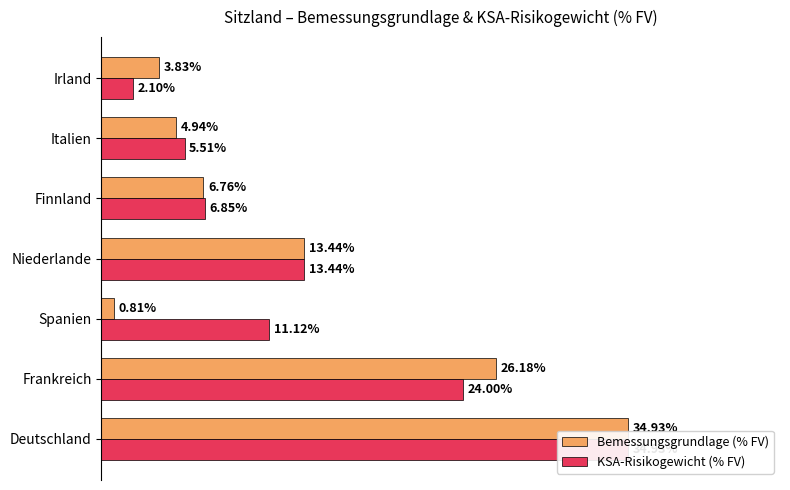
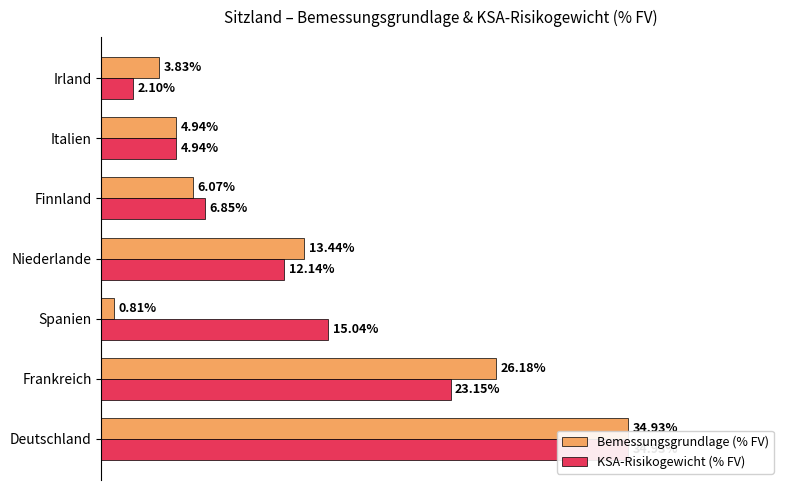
KSA-Risikogewicht (% FV), Italien: 5.51% -> 4.94%
Bemessungsgrundlage (% FV), Finnland: 6.76% -> 6.07%
KSA-Risikogewicht (% FV), Niederlande: 13.44% -> 12.14%
KSA-Risikogewicht (% FV), Spanien: 11.12% -> 15.04%
KSA-Risikogewicht (% FV), Frankreich: 24.00% -> 23.15%
